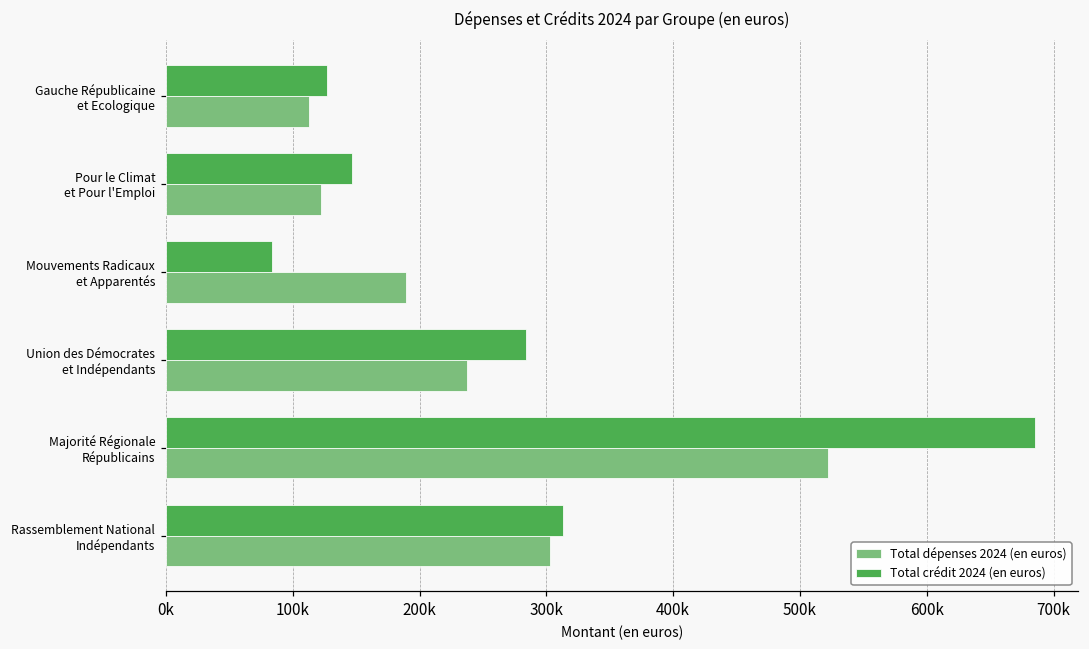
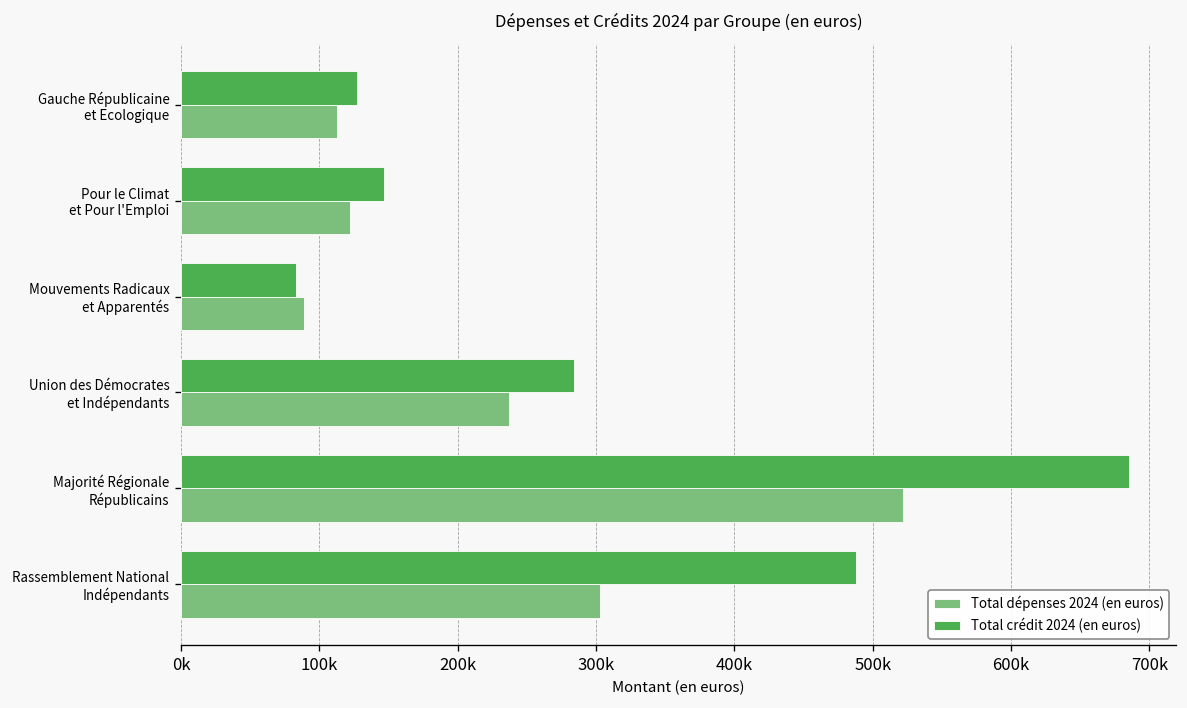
Total dépenses 2024 (en euros), Mouvements Radicaux et Apparentés: 190000 -> 89000
Total crédit 2024 (en euros), Rassemblement National Indépendants: 313000 -> 488000
